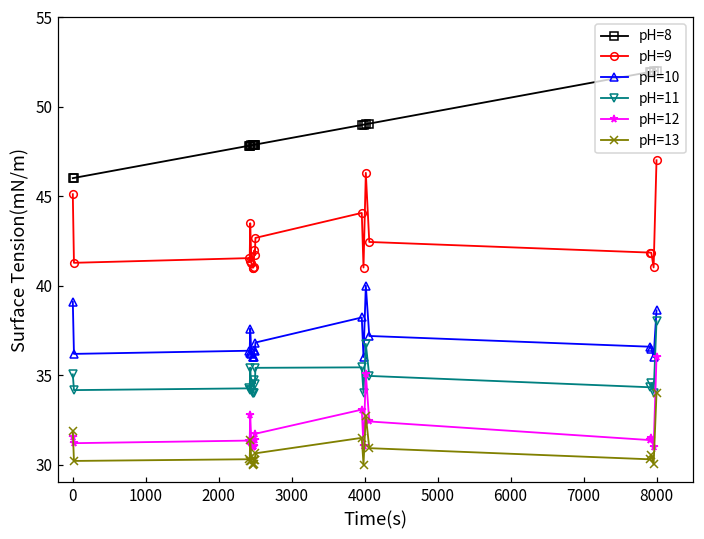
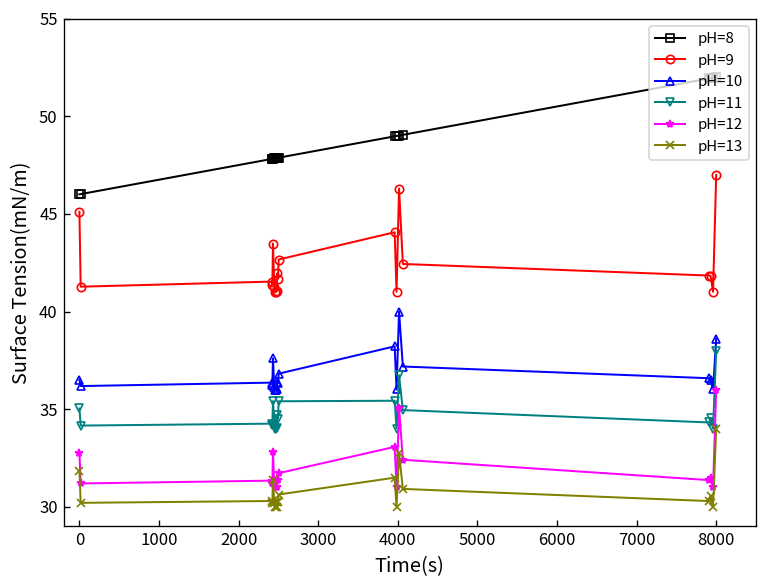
pH=10, 0: 39.1 -> 36.5
pH=12, 0: 31.5 -> 32.8
